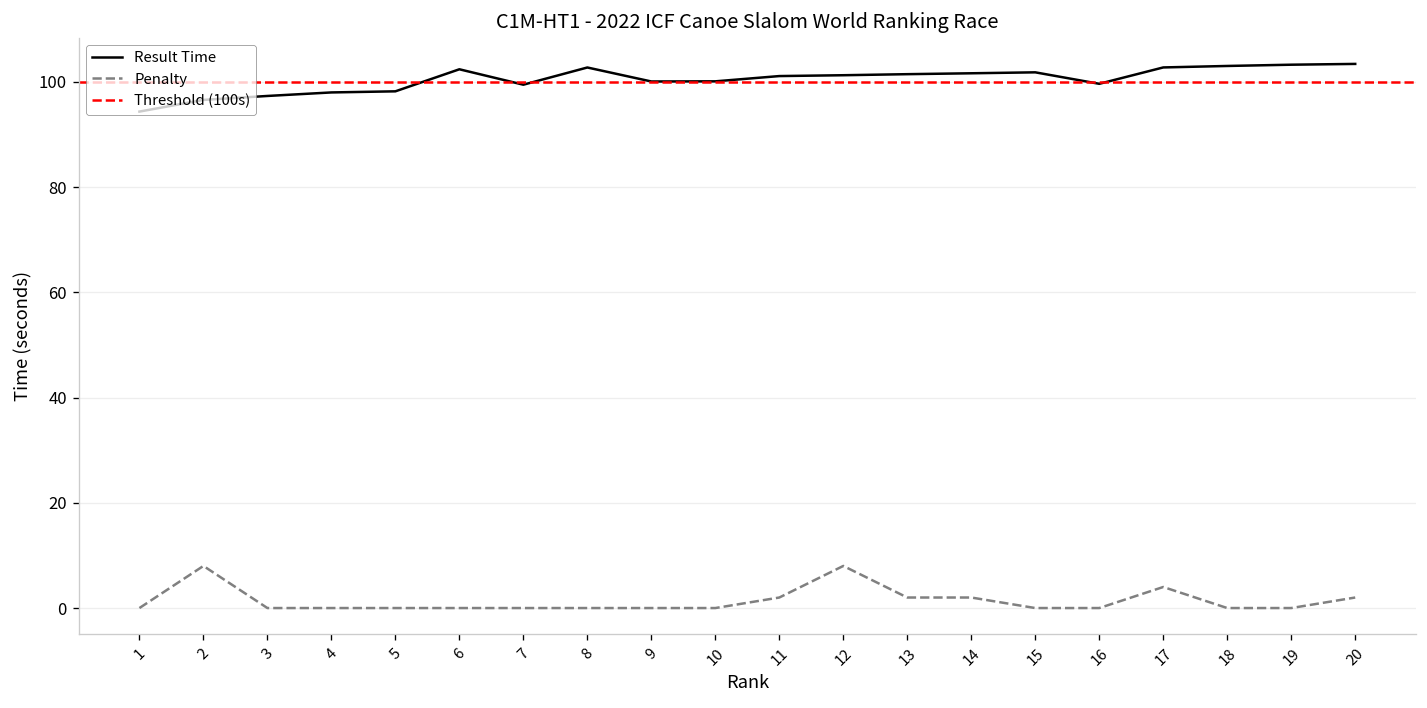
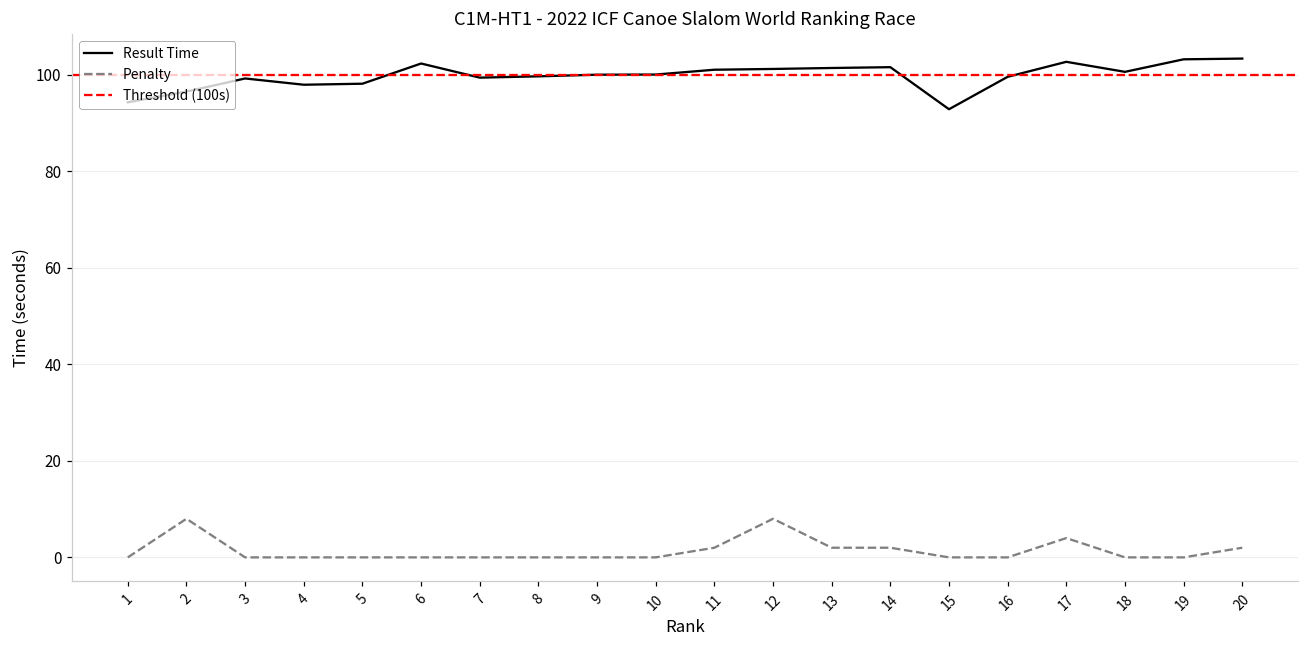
Result Time, 3: 97 -> 99
Result Time, 8: 103 -> 100
Result Time, 15: 102 -> 93
Result Time, 18: 103 -> 101
